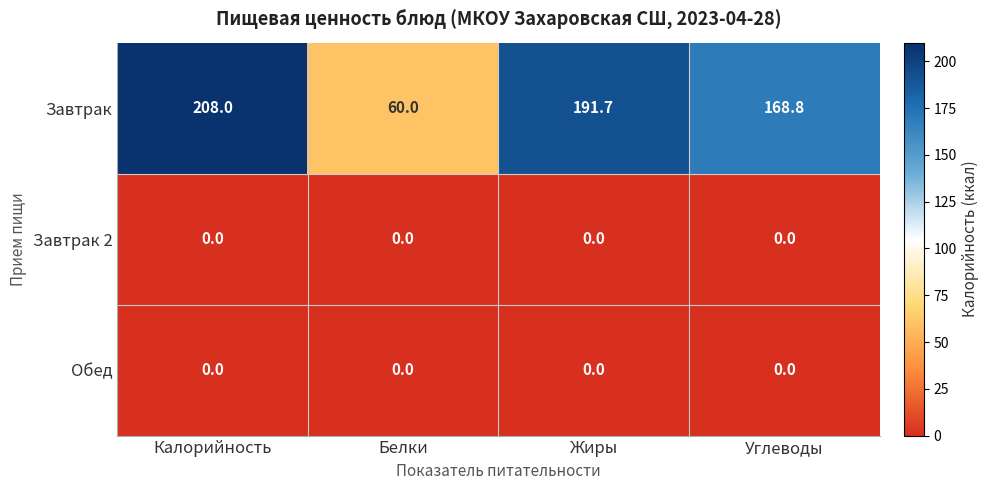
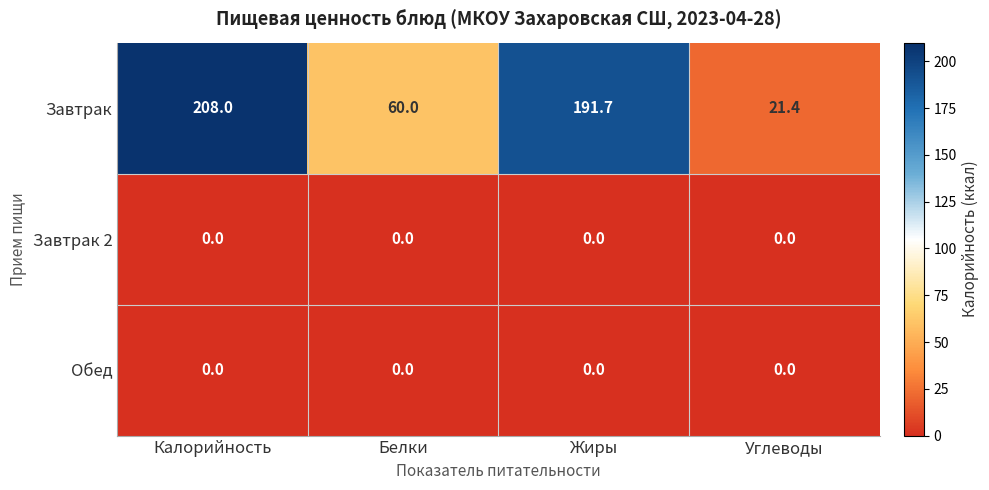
Завтрак, Углеводы: 168.8 -> 21.4
